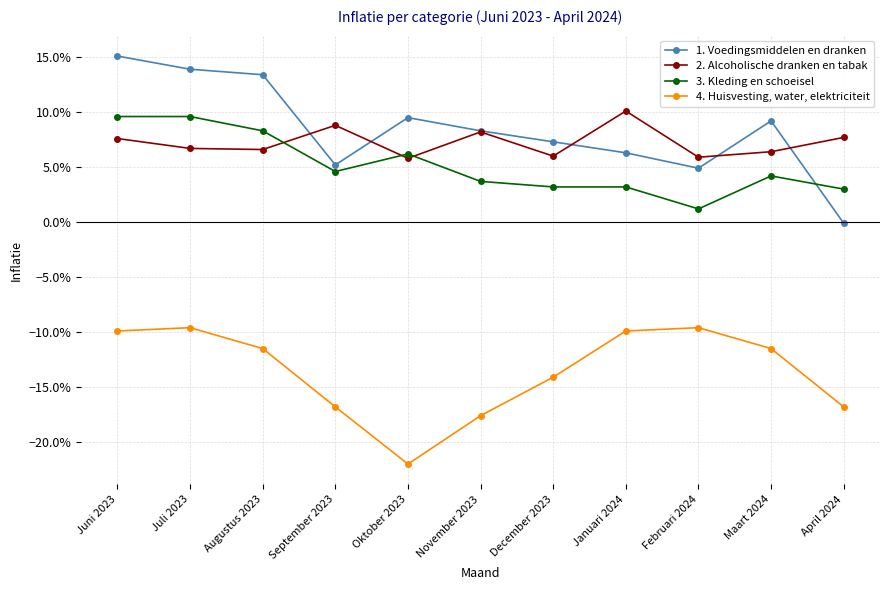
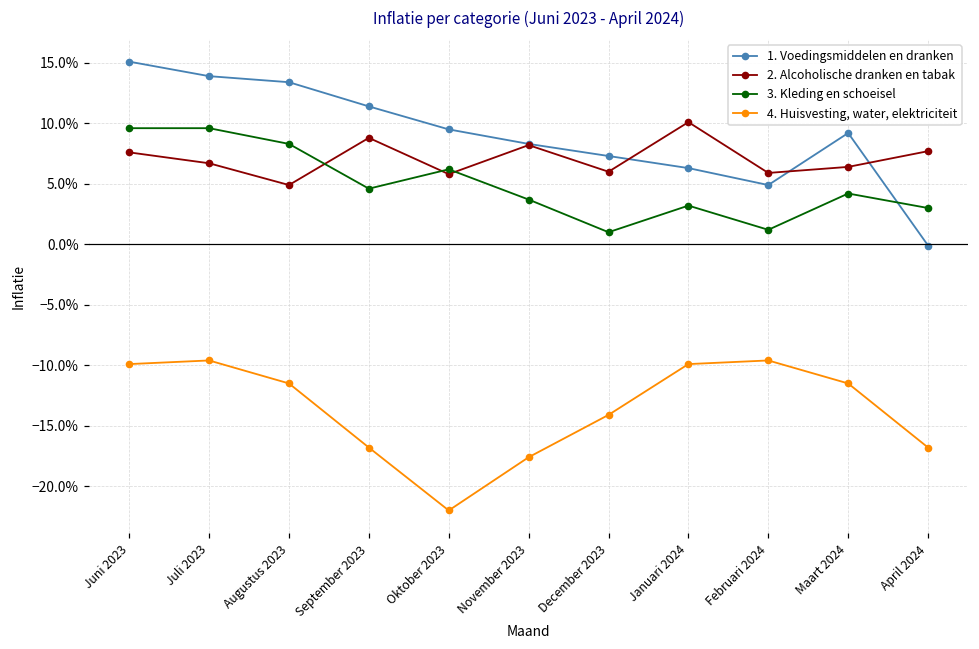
2. Alcoholische dranken en tabak, Augustus 2023: 6.6% -> 4.9%
1. Voedingsmiddelen en dranken, September 2023: 5.2% -> 11.4%
3. Kleding en schoeisel, December 2023: 3.2% -> 1.0%
